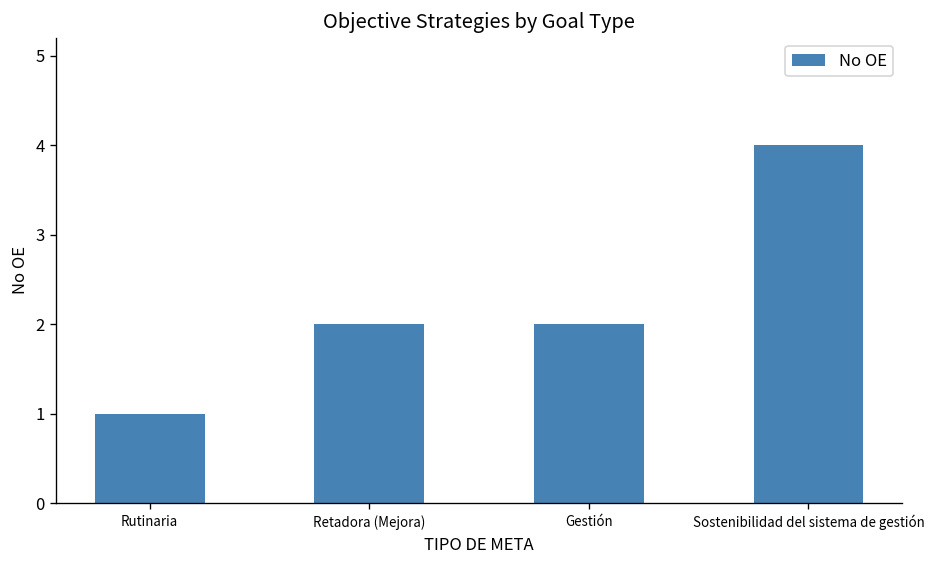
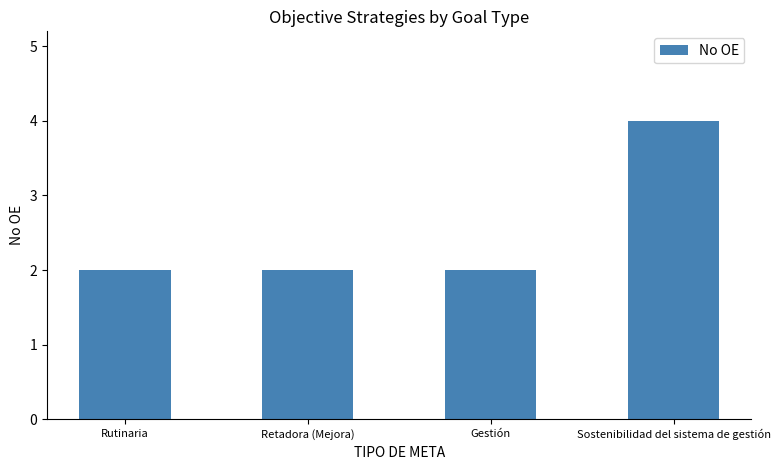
Rutinaria: 1 -> 2
